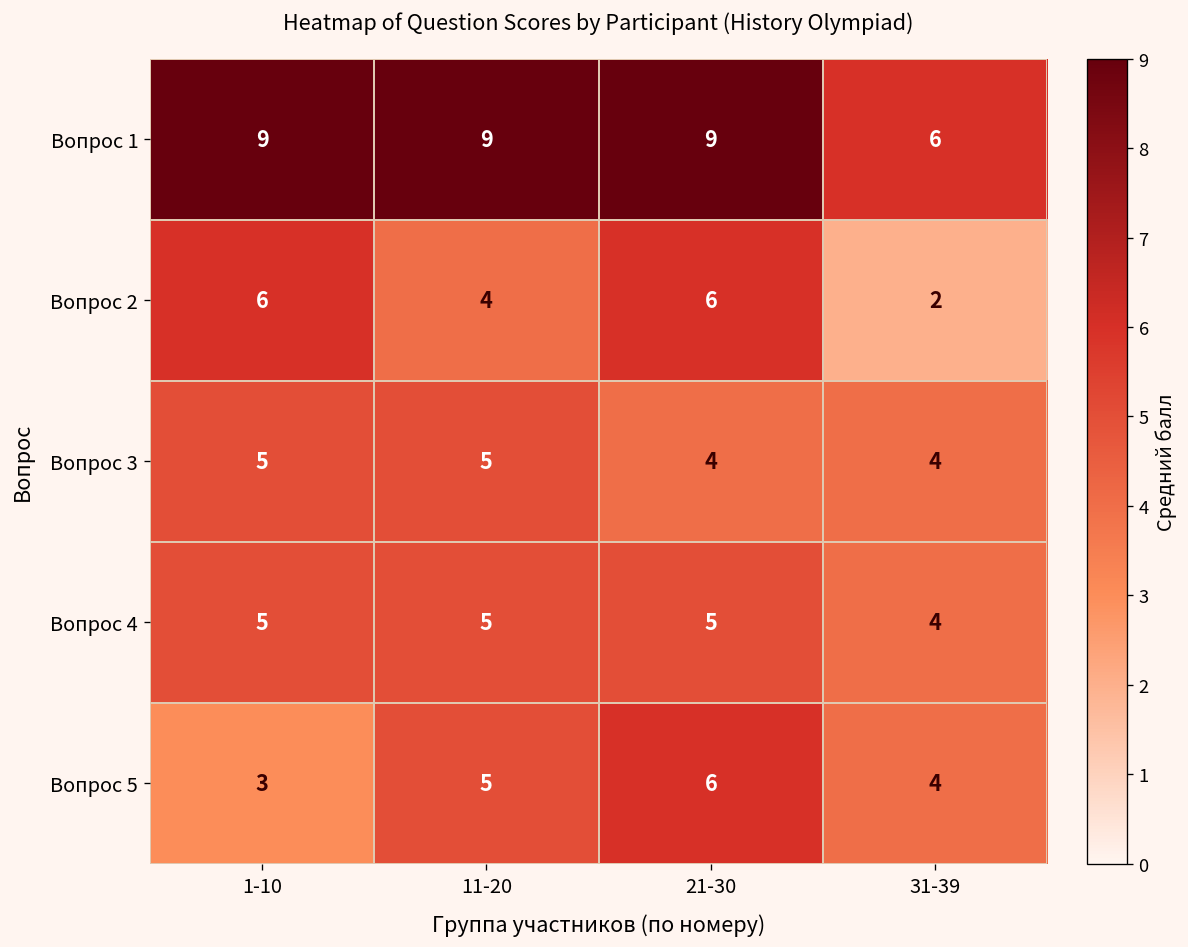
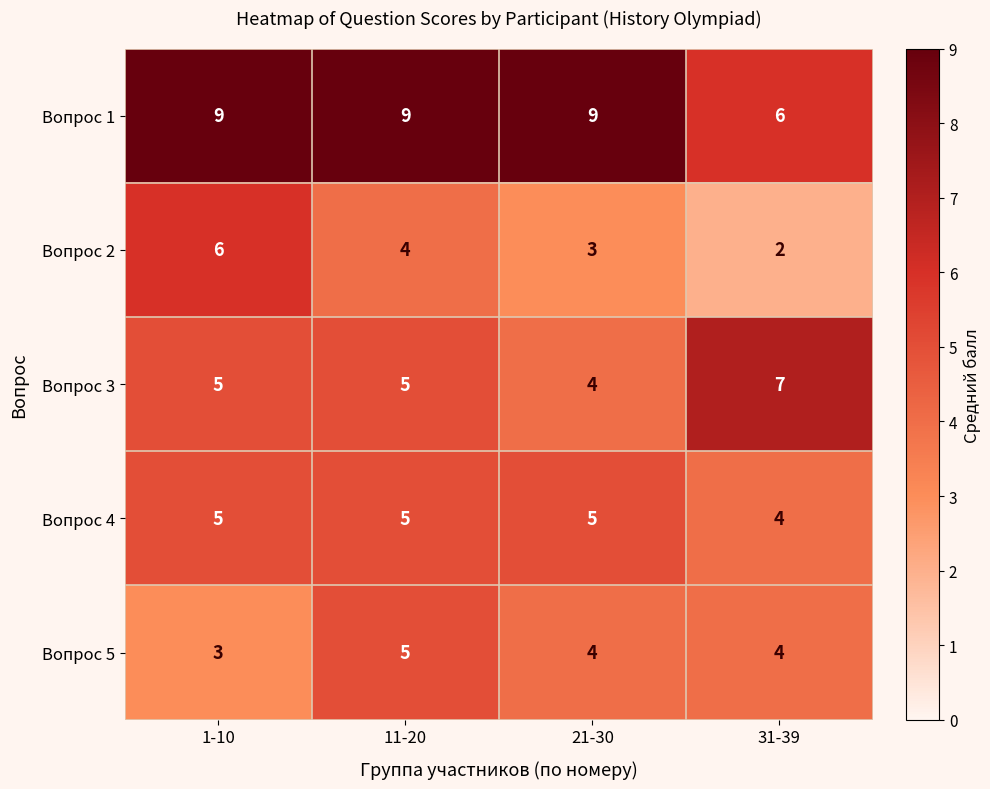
Вопрос 2, 21-30: 6 -> 3
Вопрос 3, 31-39: 4 -> 7
Вопрос 5, 21-30: 6 -> 4
